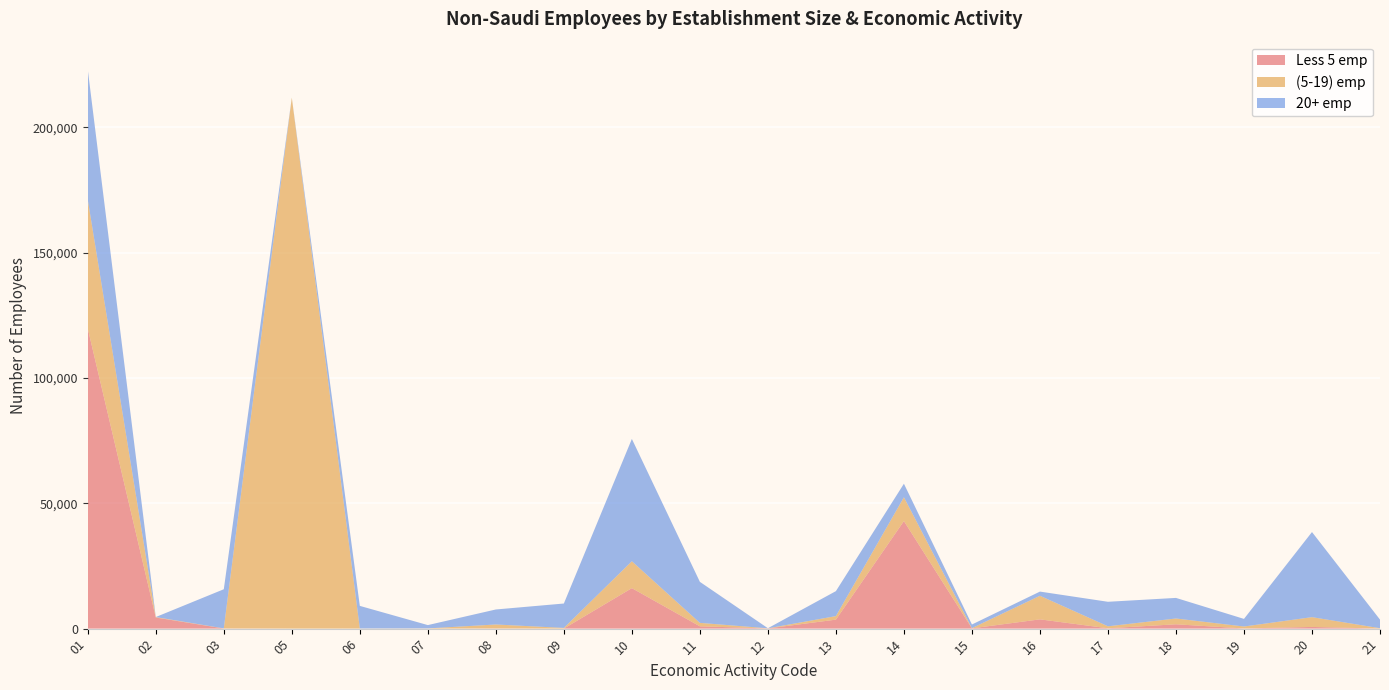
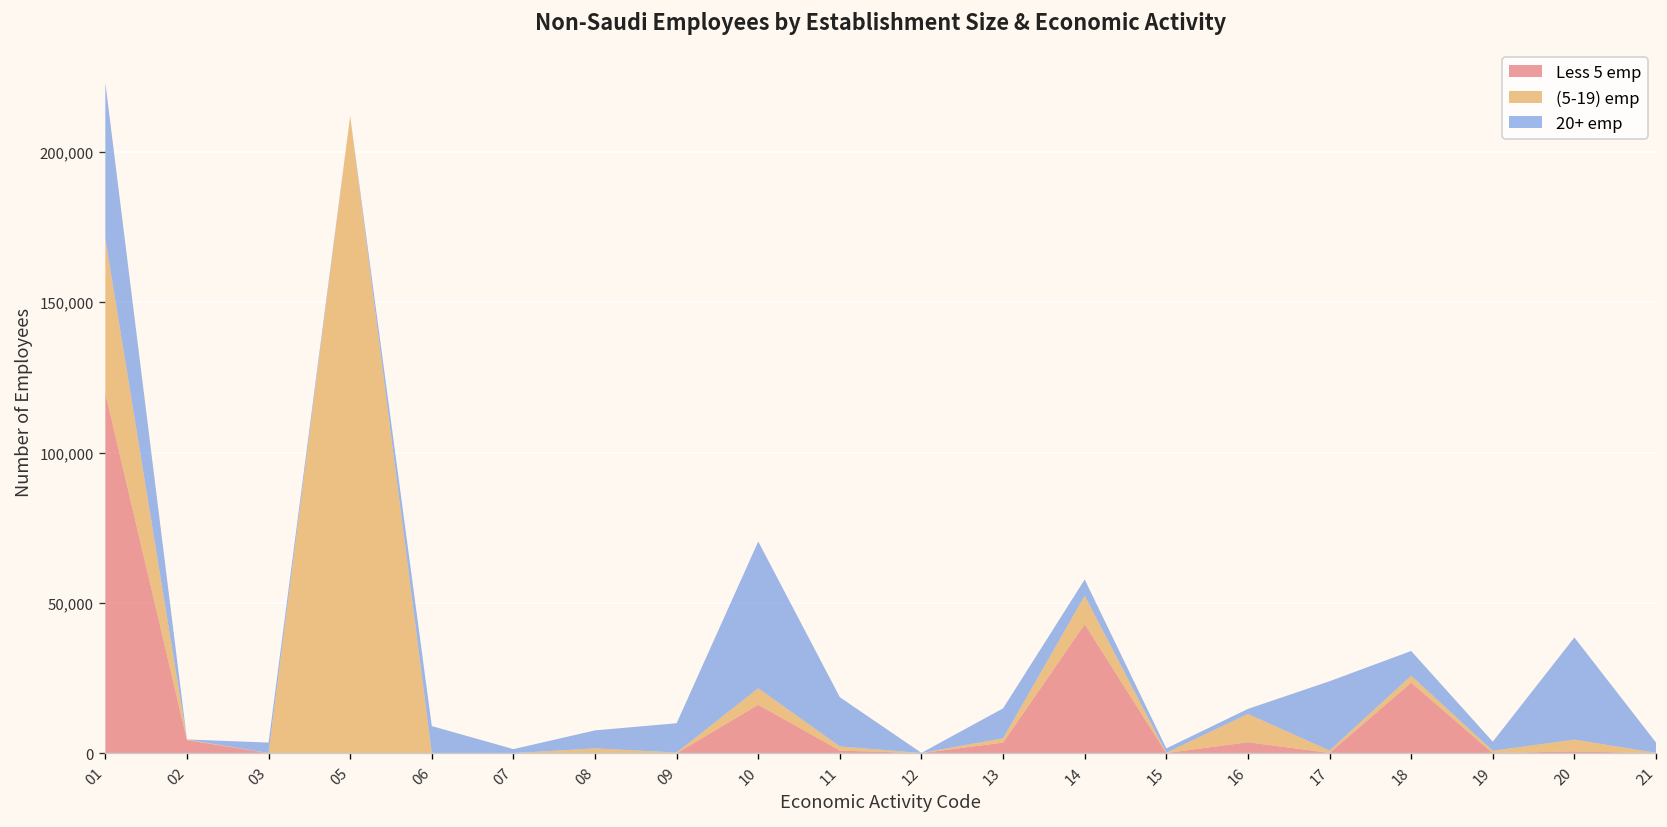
20+ emp, 03: 16,000 -> 3,000
(5-19) emp, 10: 11,000 -> 5,000
20+ emp, 17: 10,000 -> 23,000
Less 5 emp, 18: 2,000 -> 24,000
